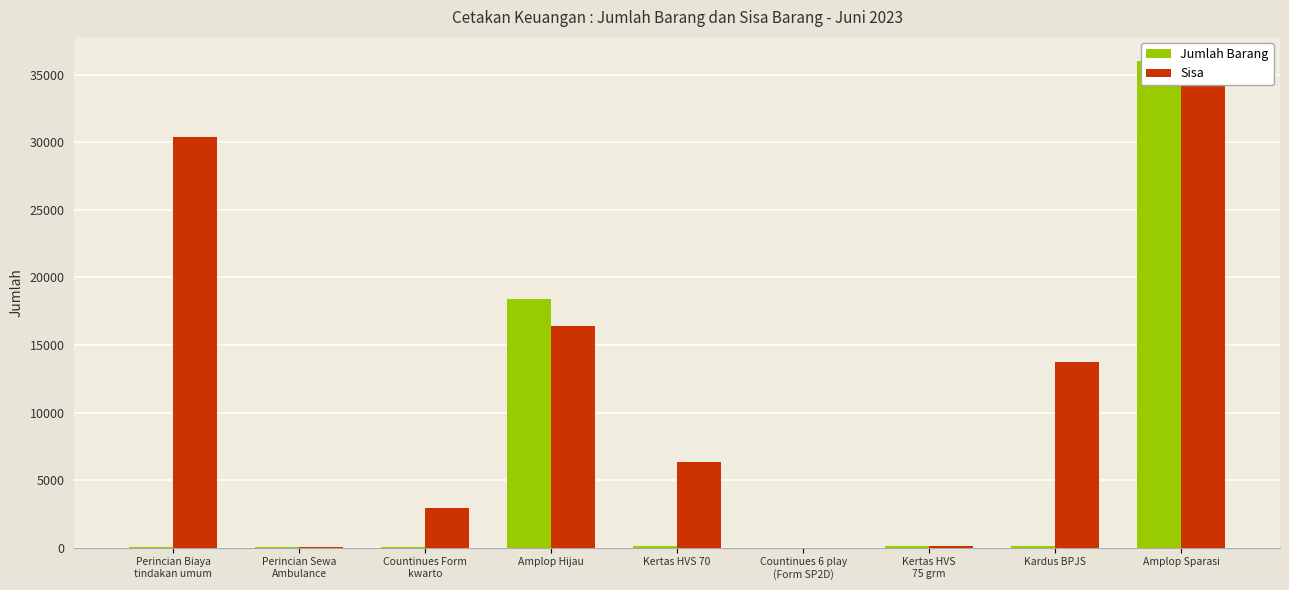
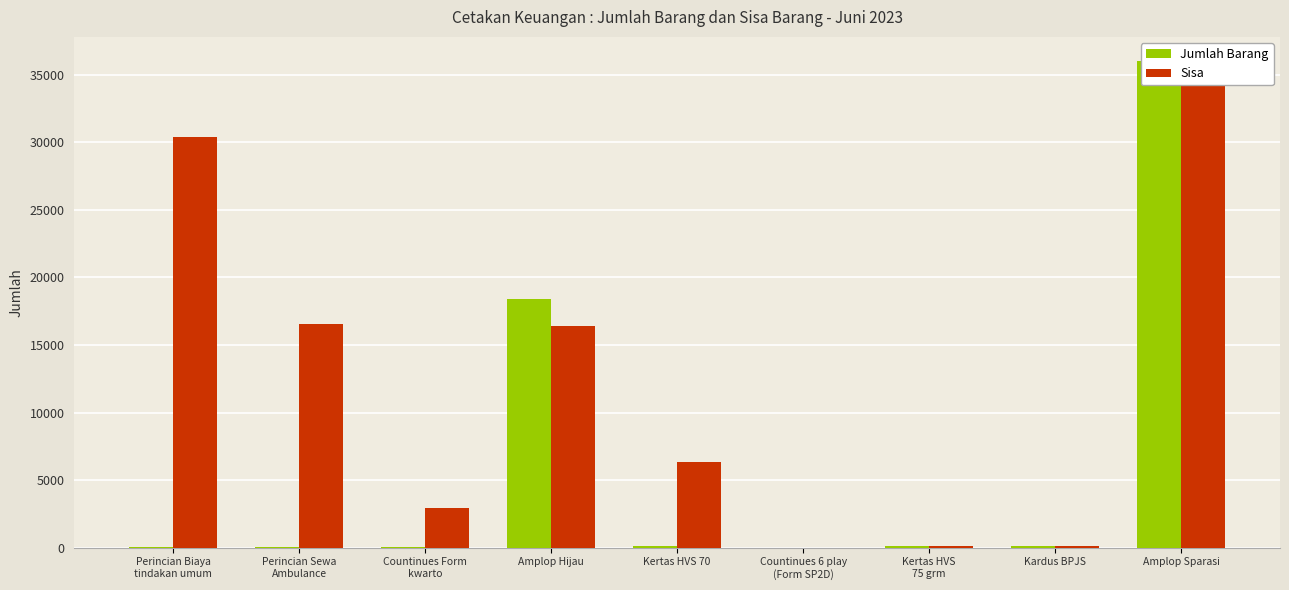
Sisa, Perincian Sewa Ambulance: 0 -> 16600
Sisa, Kardus BPJS: 13700 -> 100
